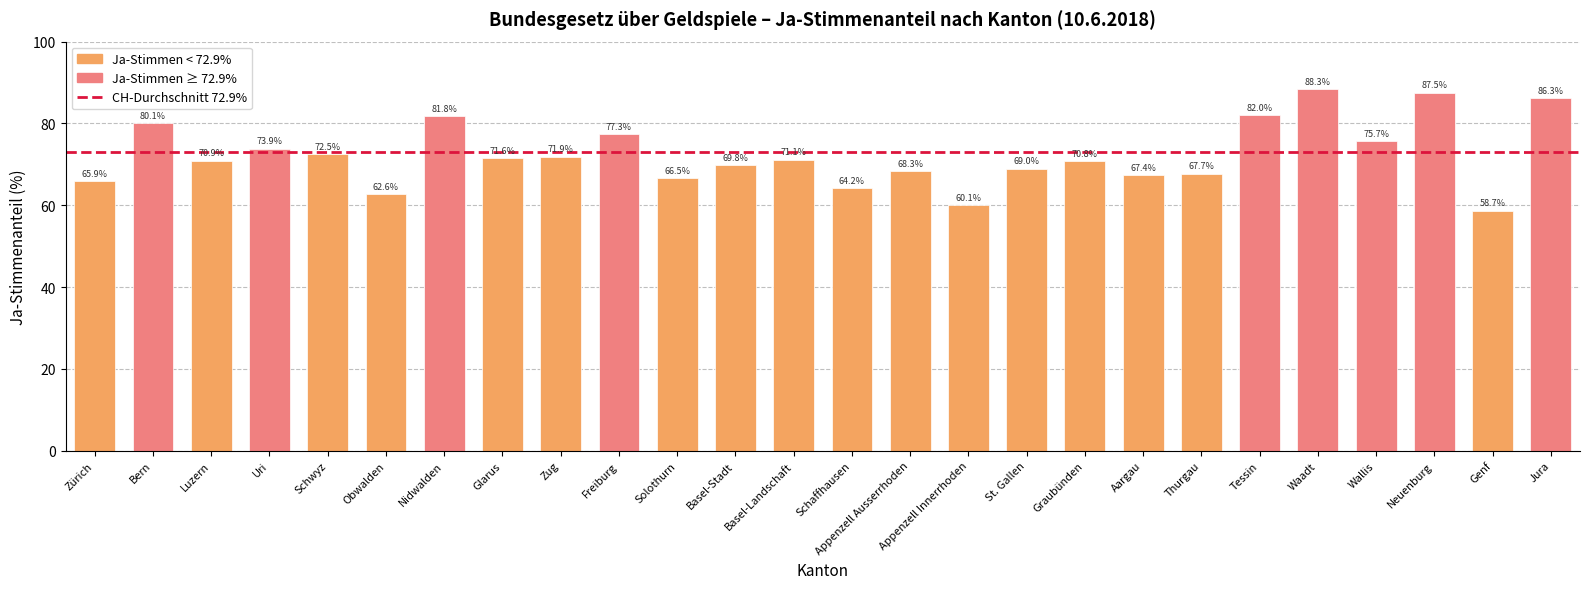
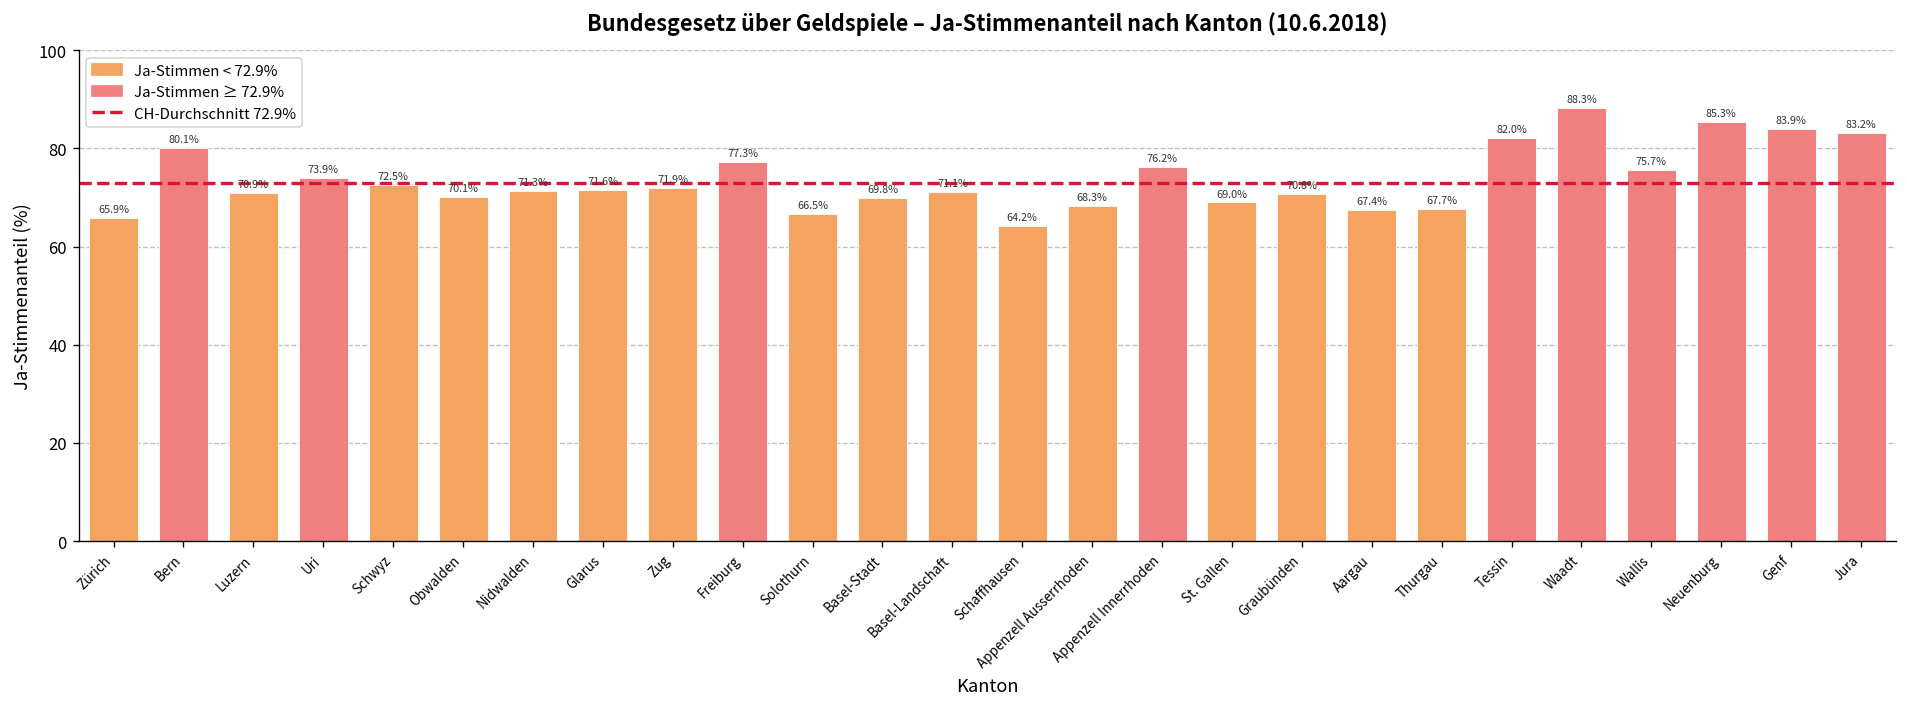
Obwalden: 62.6% -> 70.1%
Nidwalden: 81.8% -> 71.3%
Appenzell Innerrhoden: 60.1% -> 76.2%
Neuenburg: 87.5% -> 85.3%
Genf: 58.7% -> 83.9%
Jura: 86.3% -> 83.2%
